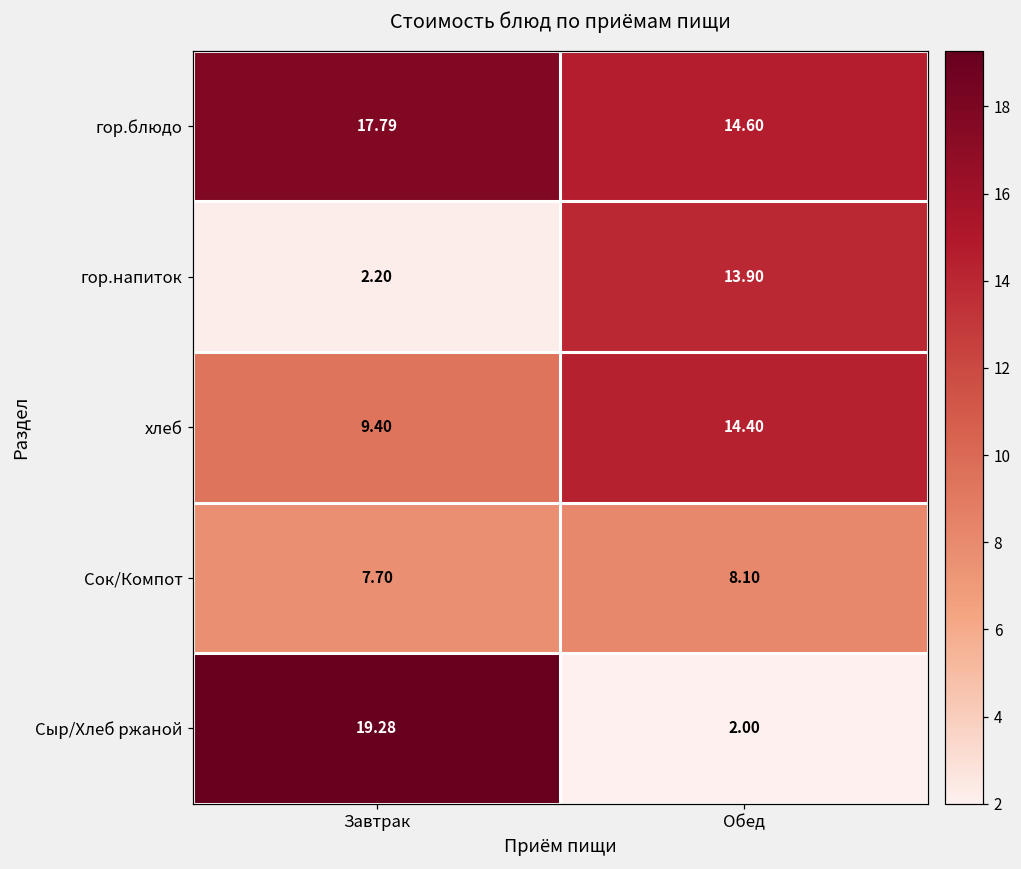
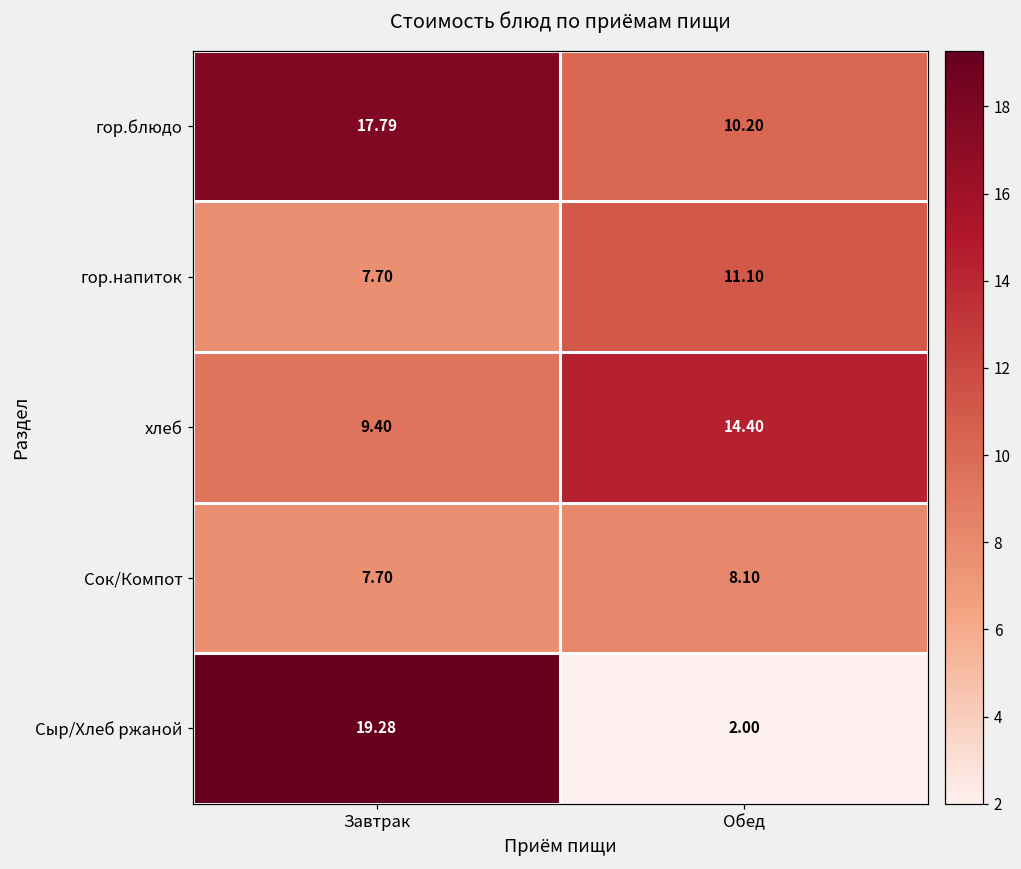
гор.блюдо, Обед: 14.60 -> 10.20
гор.напиток, Завтрак: 2.20 -> 7.70
гор.напиток, Обед: 13.90 -> 11.10
